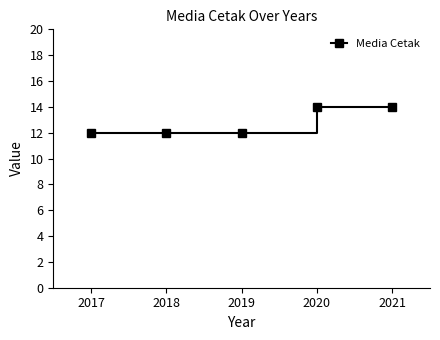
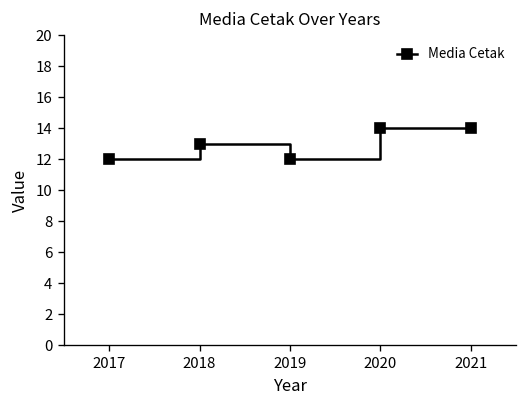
2018: 12 -> 13
